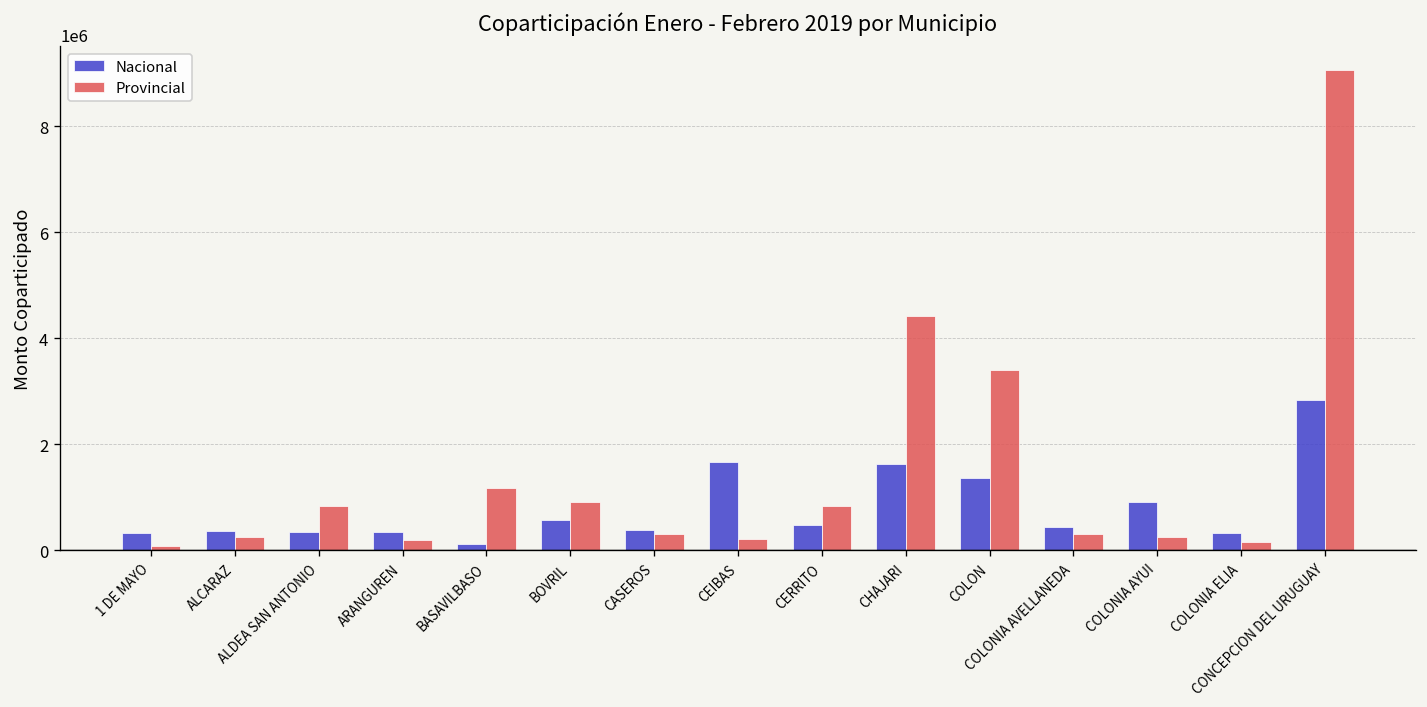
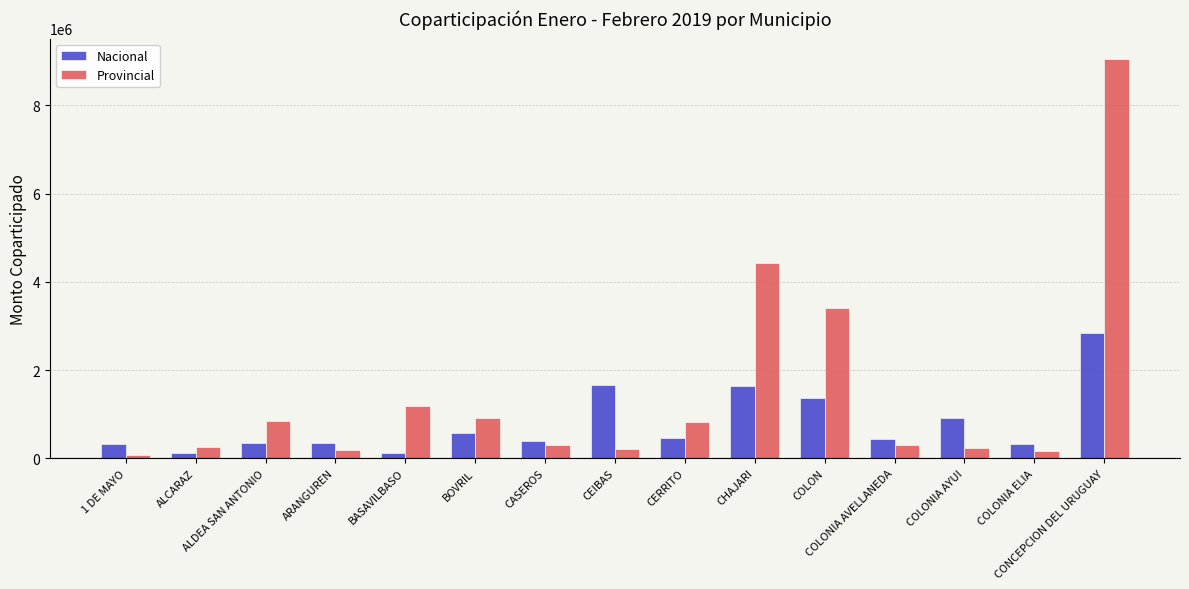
Nacional, ALCARAZ: 400000 -> 100000
